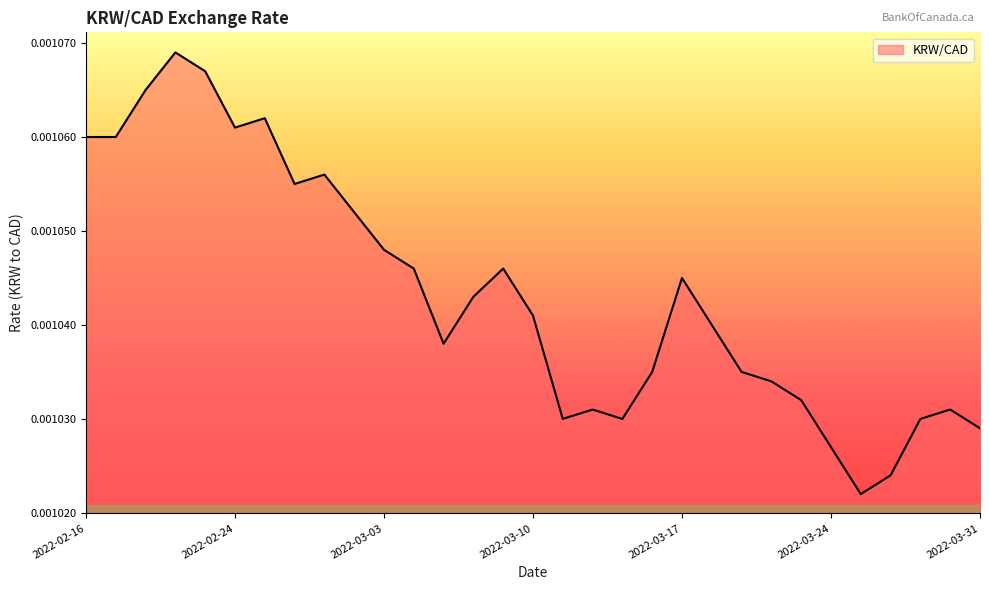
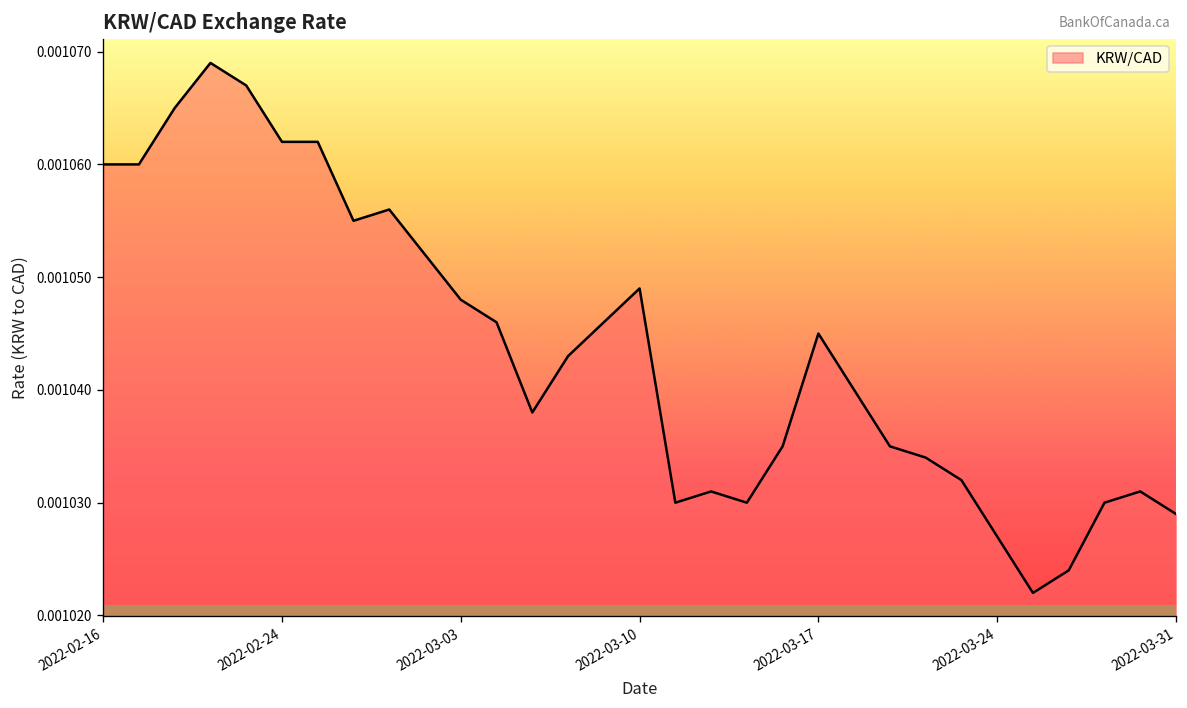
2022-02-24: 0.001061 -> 0.001062
2022-03-10: 0.001041 -> 0.001049
